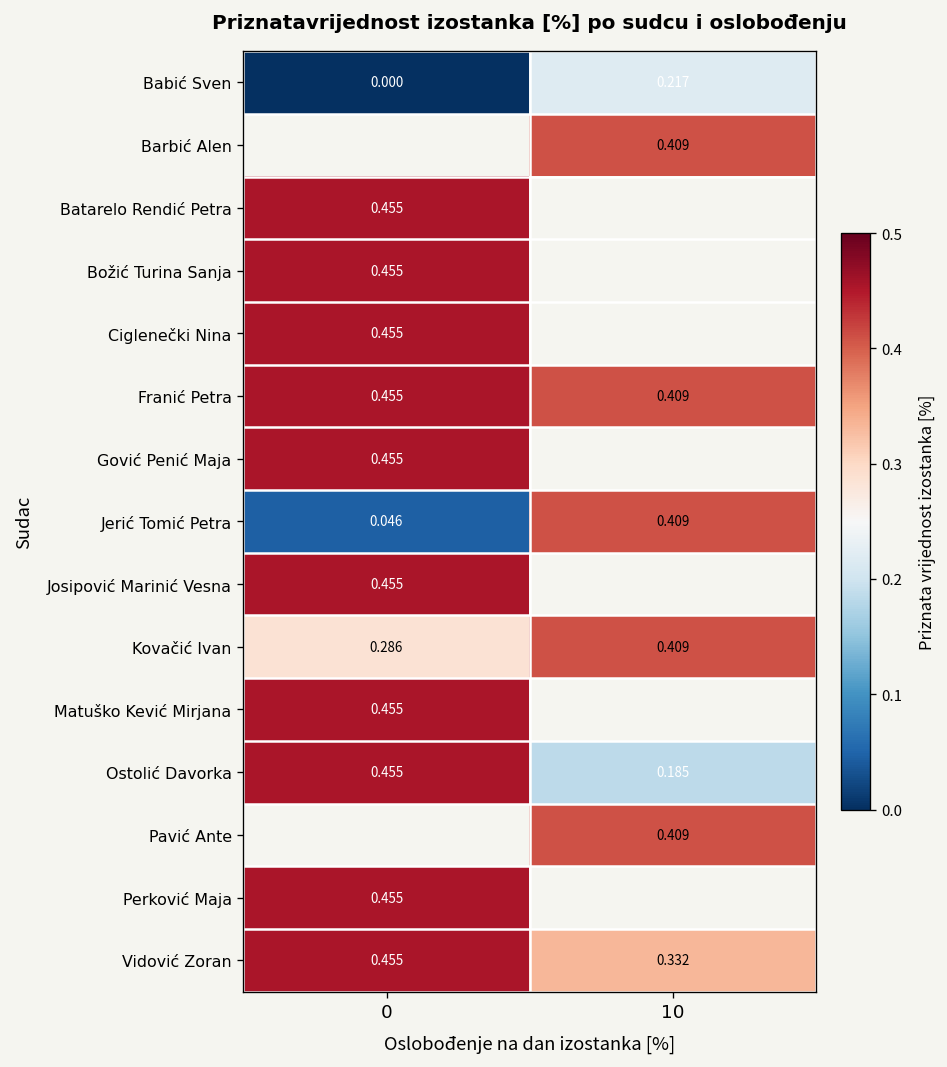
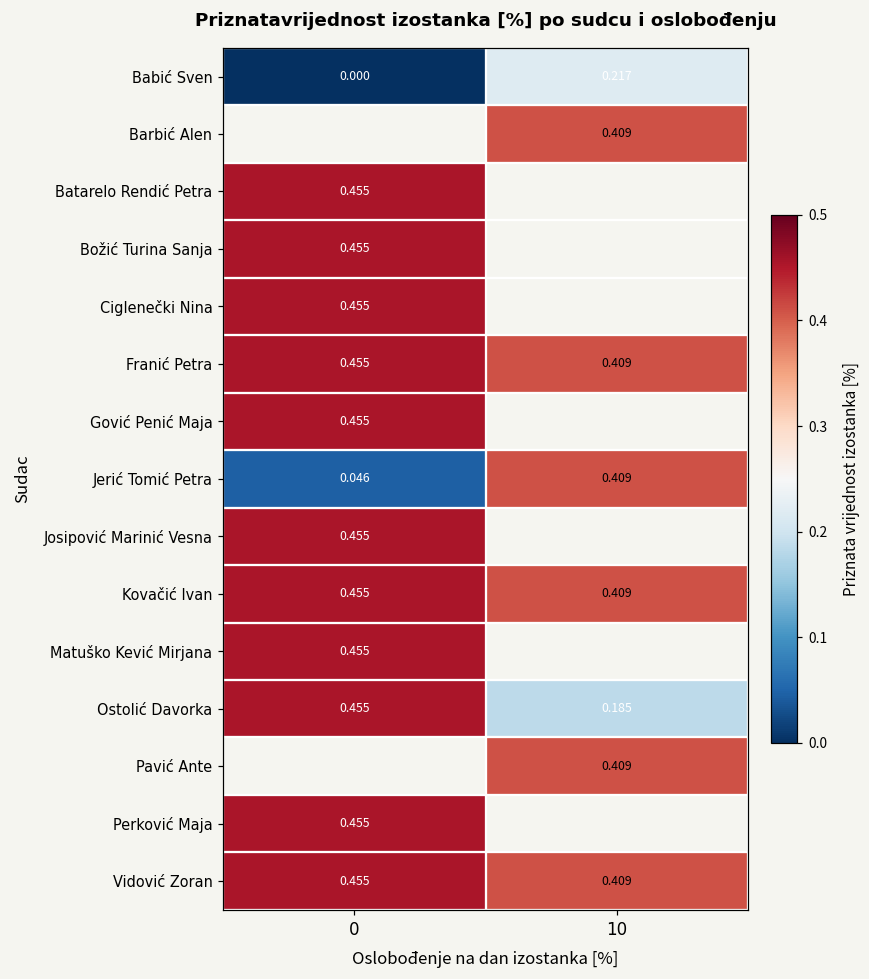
Kovačić Ivan, 0: 0.286 -> 0.455
Vidović Zoran, 10: 0.332 -> 0.409
